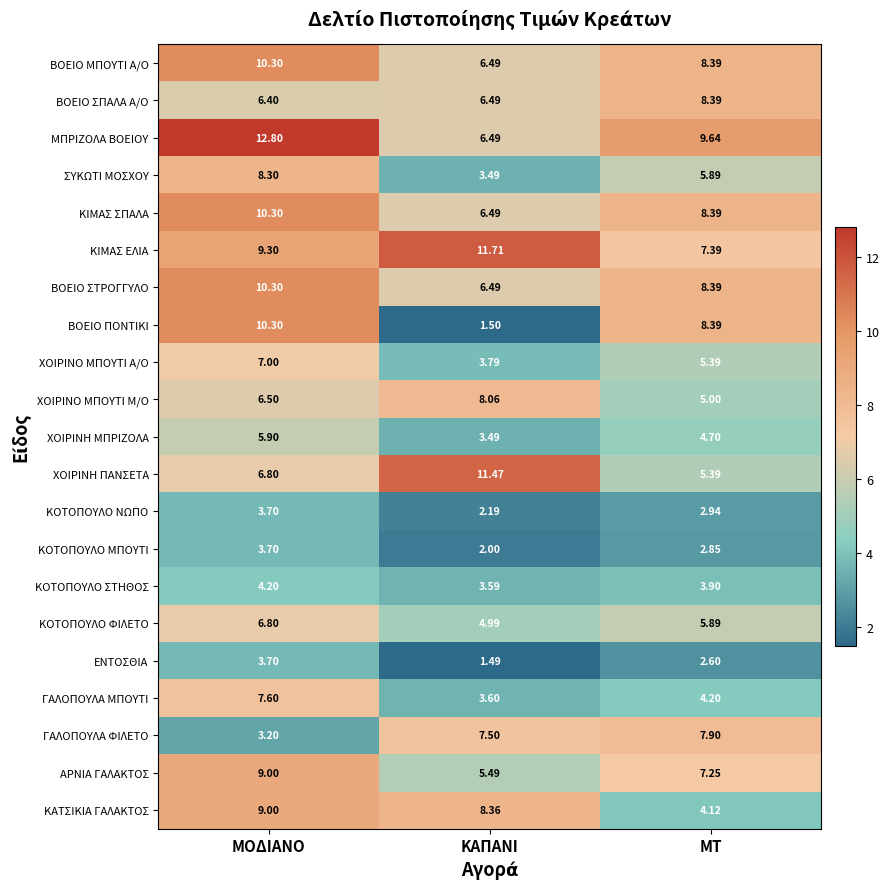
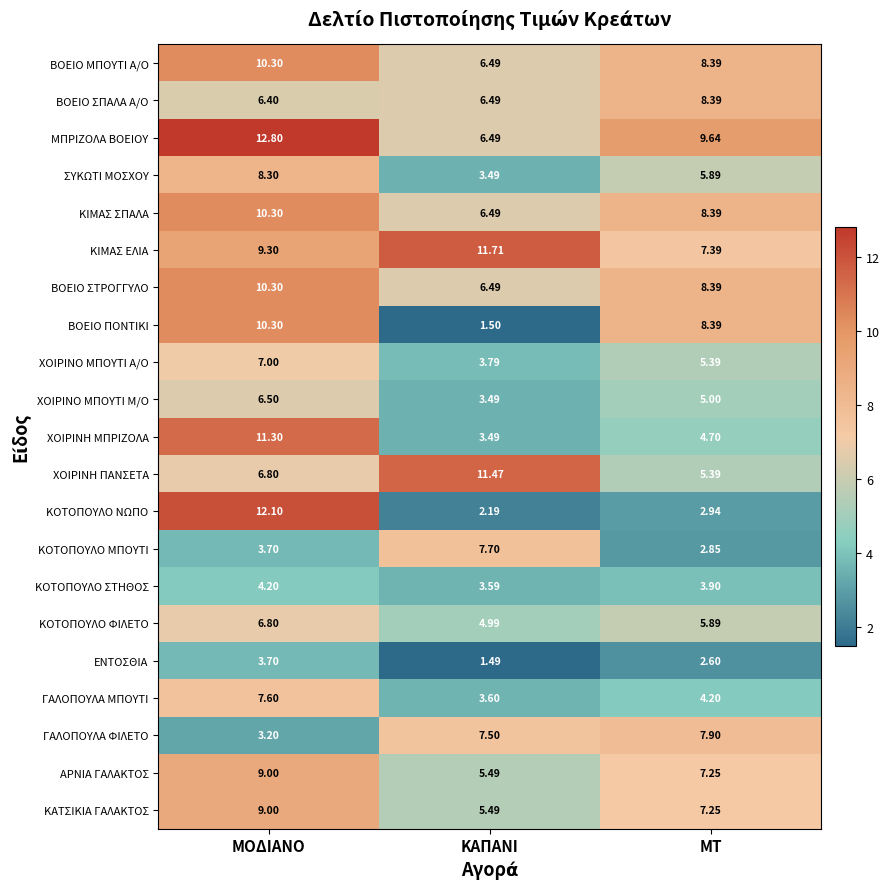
ΧΟΙΡΙΝΟ ΜΠΟΥΤΙ Μ/Ο, ΚΑΠΑΝΙ: 8.06 -> 3.49
ΧΟΙΡΙΝΗ ΜΠΡΙΖΟΛΑ, ΜΟΔΙΑΝΟ: 5.90 -> 11.30
ΚΟΤΟΠΟΥΛΟ ΝΩΠΟ, ΜΟΔΙΑΝΟ: 3.70 -> 12.10
ΚΟΤΟΠΟΥΛΟ ΜΠΟΥΤΙ, ΚΑΠΑΝΙ: 2.00 -> 7.70
ΚΑΤΣΙΚΙΑ ΓΑΛΑΚΤΟΣ, ΚΑΠΑΝΙ: 8.36 -> 5.49
ΚΑΤΣΙΚΙΑ ΓΑΛΑΚΤΟΣ, ΜΤ: 4.12 -> 7.25
